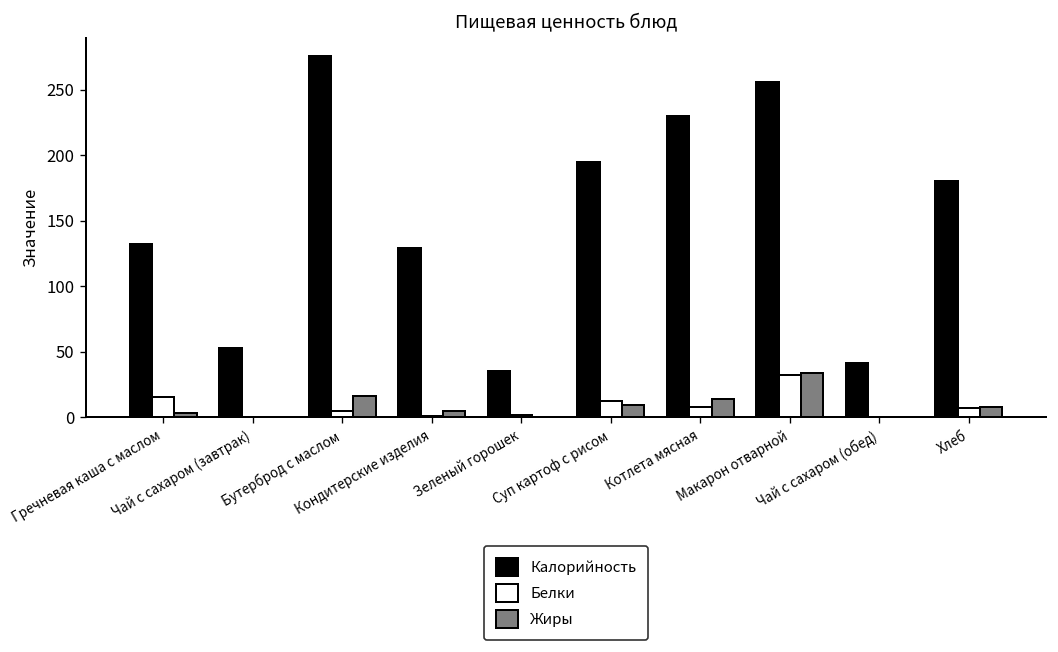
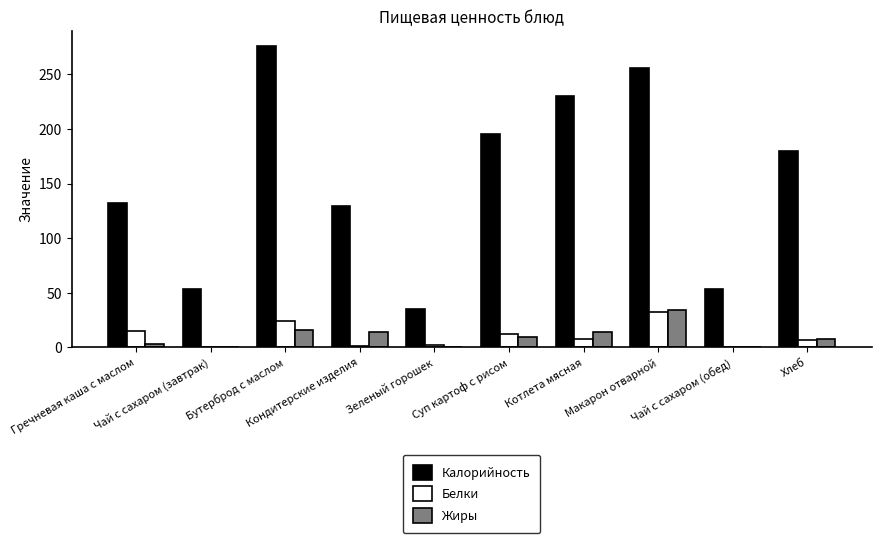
Белки, Бутерброд с маслом: 5 -> 24
Жиры, Кондитерские изделия: 5 -> 14
Калорийность, Чай с сахаром (обед): 41 -> 53
